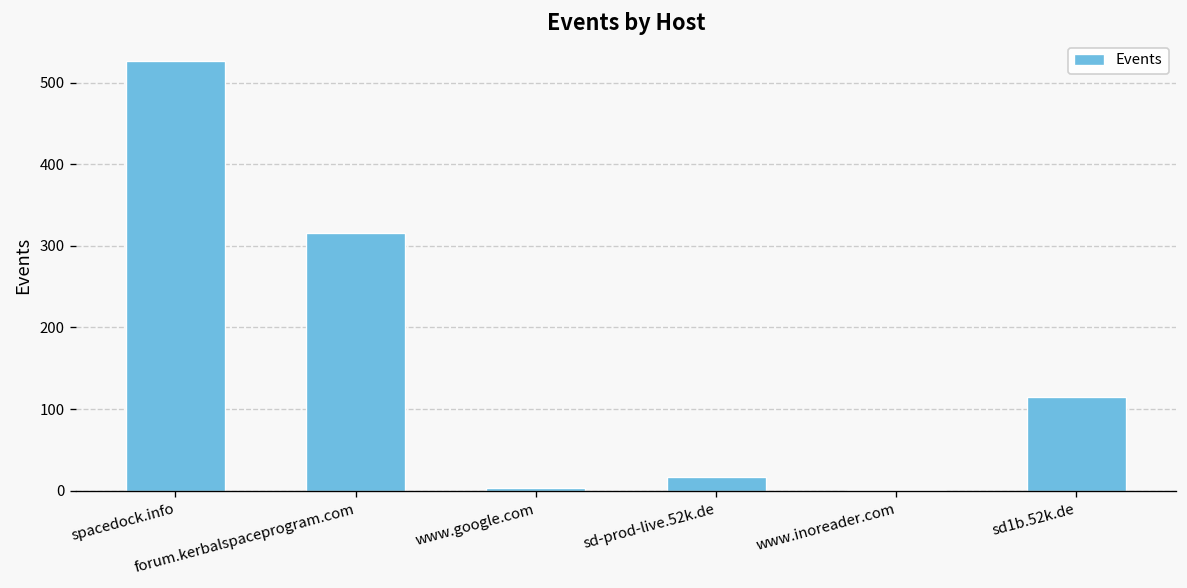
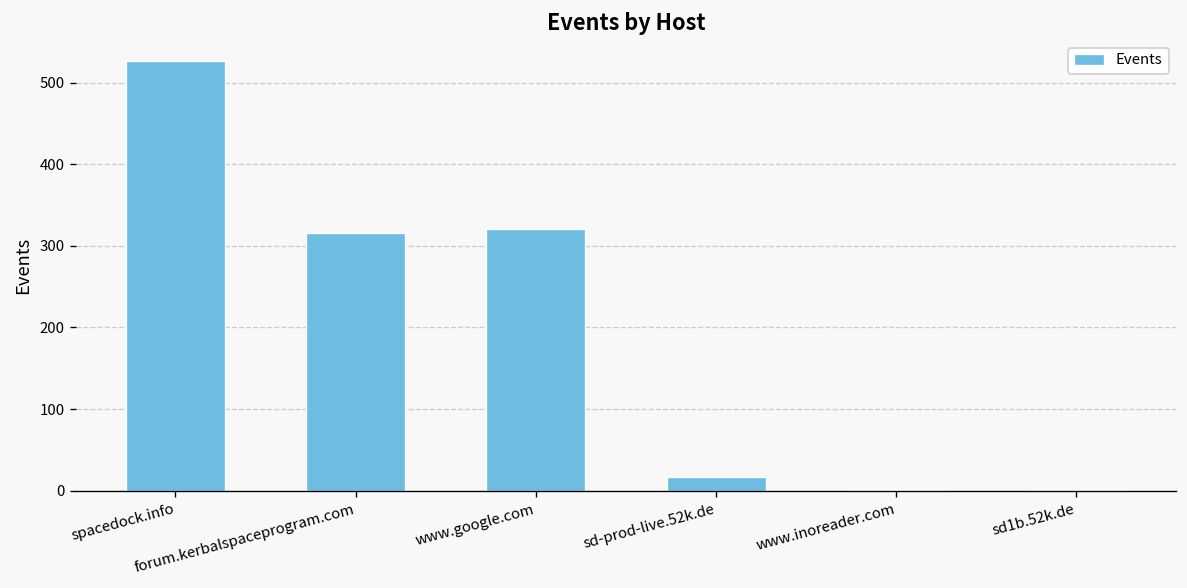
www.google.com: 0 -> 320
sd1b.52k.de: 120 -> 0
